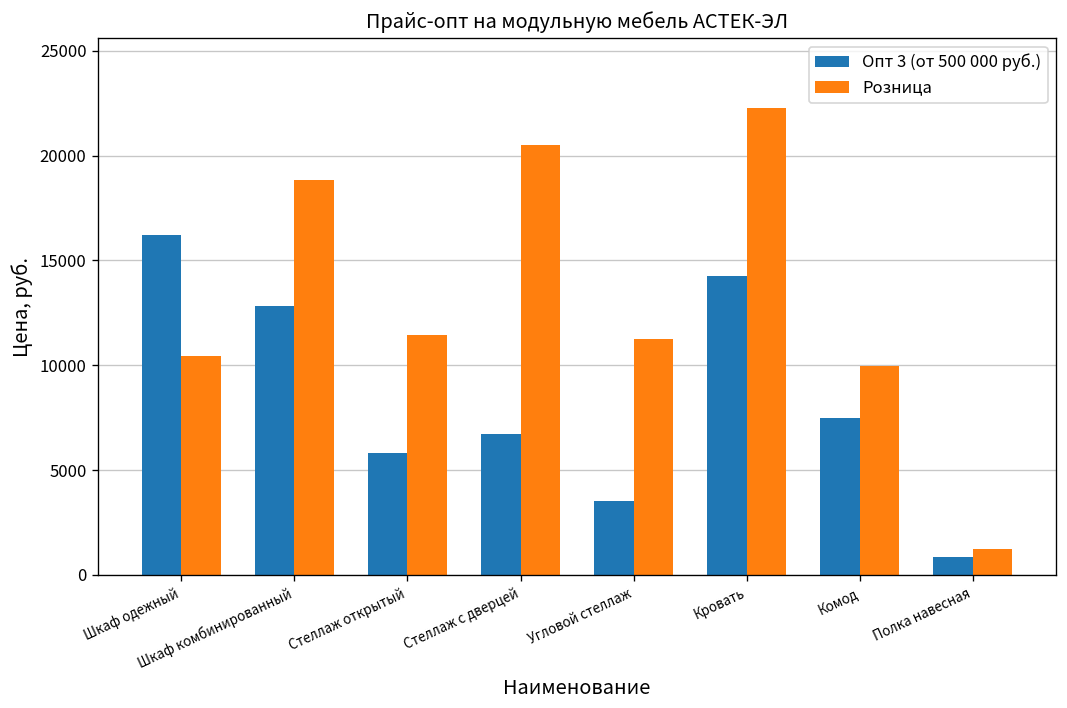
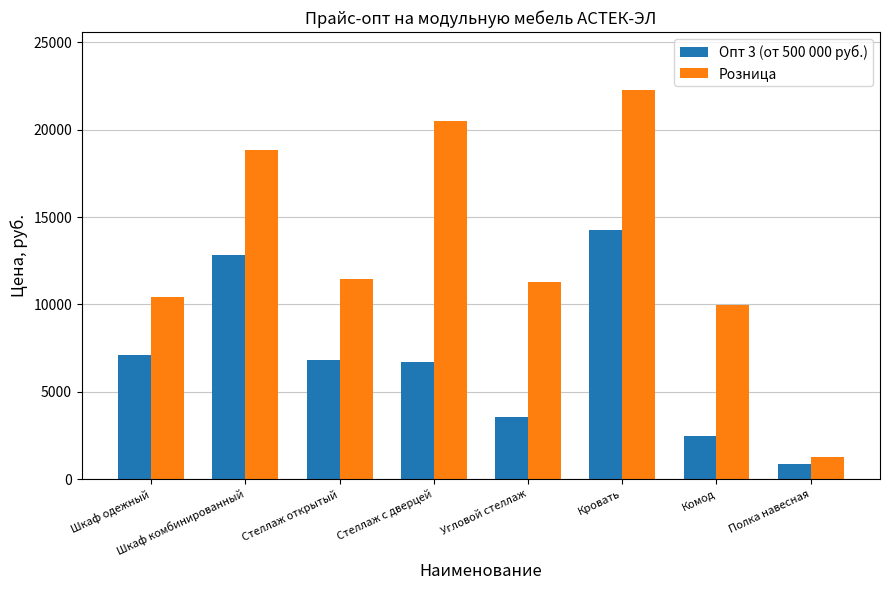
Опт 3 (от 500 000 руб.), Шкаф одежный: 16200 -> 7100
Опт 3 (от 500 000 руб.), Стеллаж открытый: 5800 -> 6800
Опт 3 (от 500 000 руб.), Комод: 7500 -> 2500
